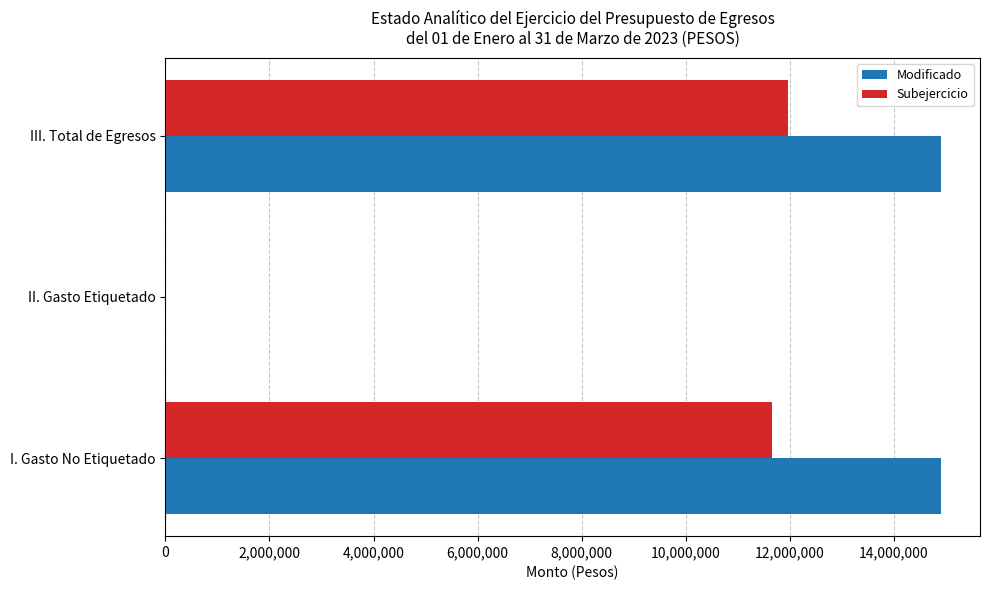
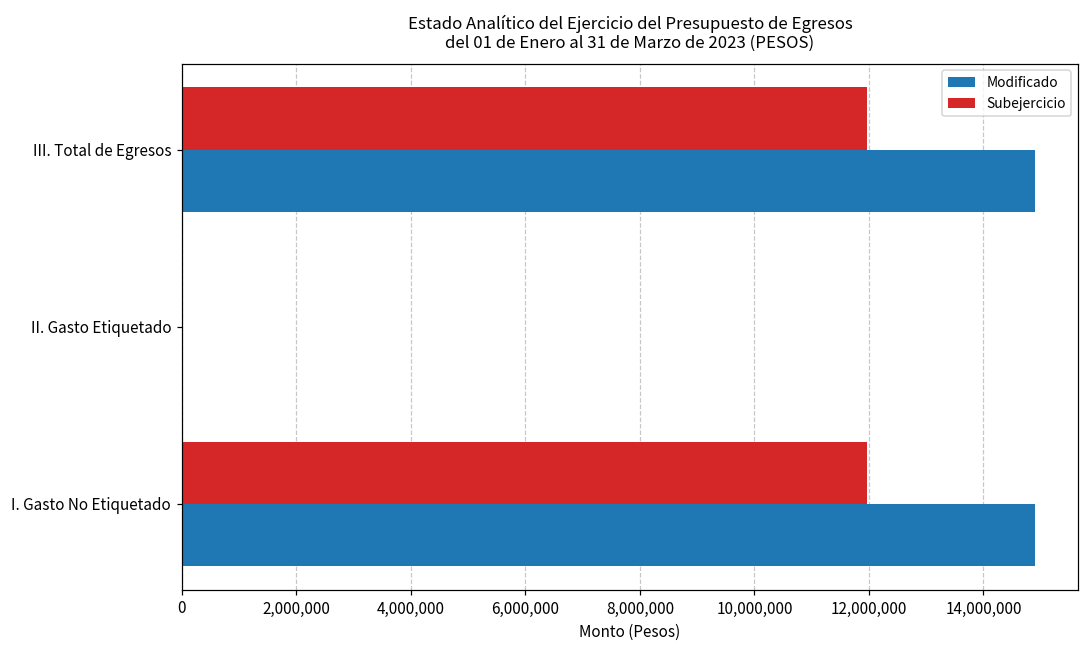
Subejercicio, I. Gasto No Etiquetado: 11,700,000 -> 12,000,000
